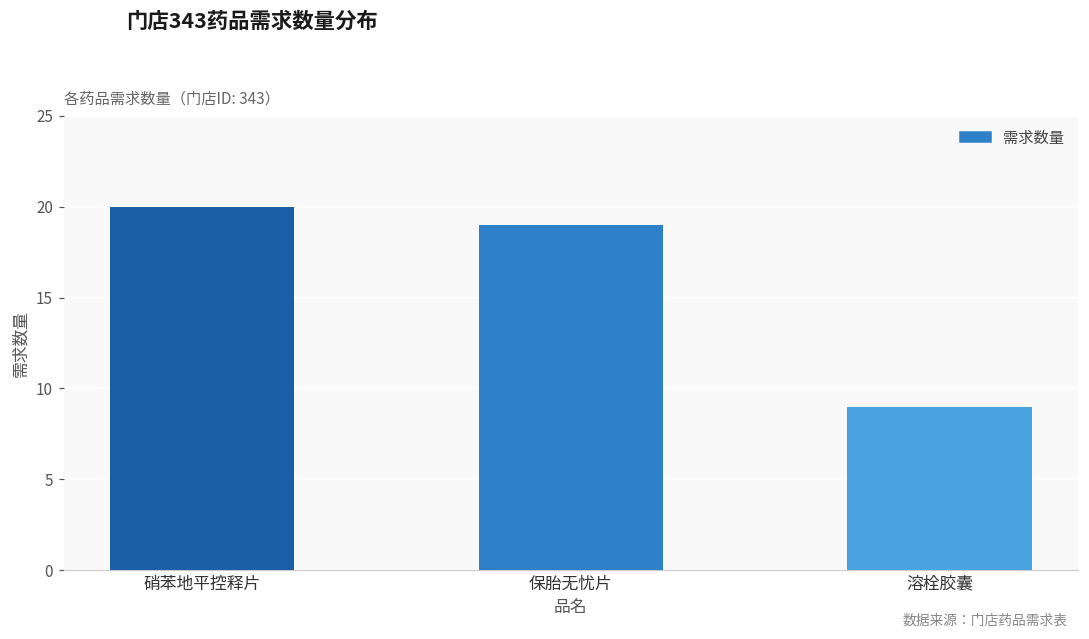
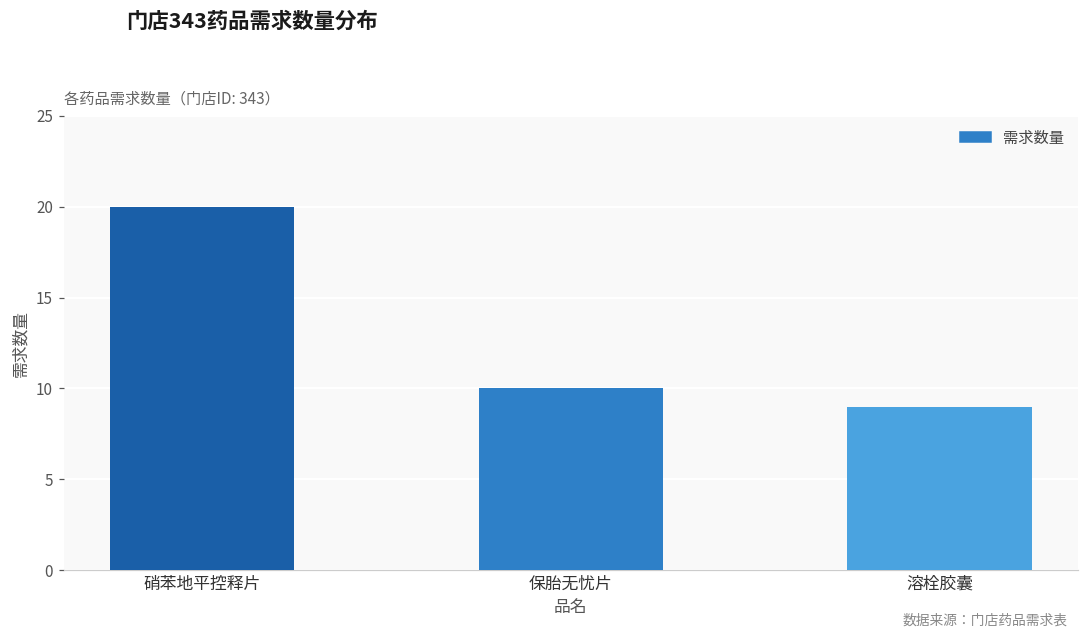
保胎无忧片: 19 -> 10
